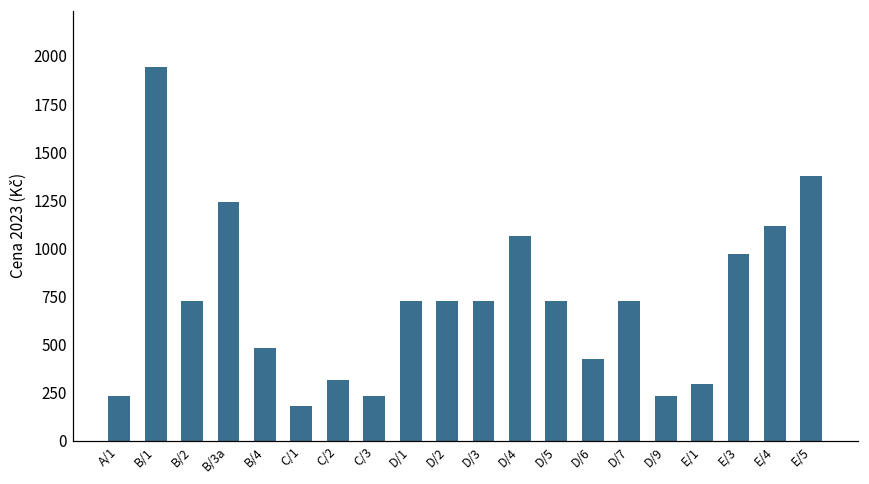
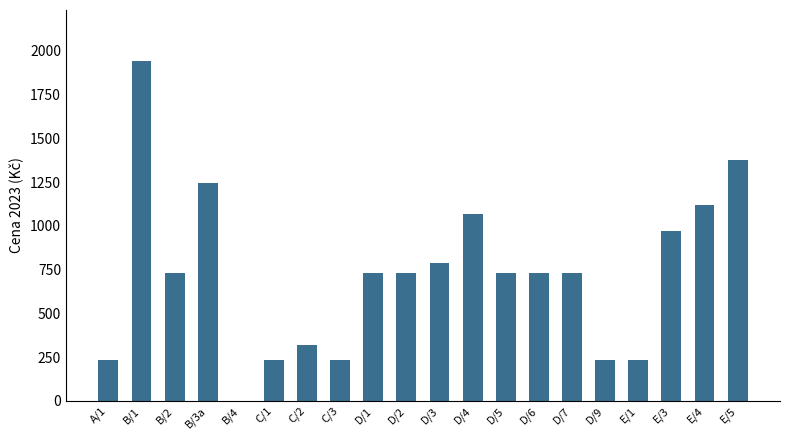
B/4: 480 -> 0
C/1: 180 -> 230
D/3: 730 -> 790
D/6: 420 -> 730
E/1: 300 -> 230
